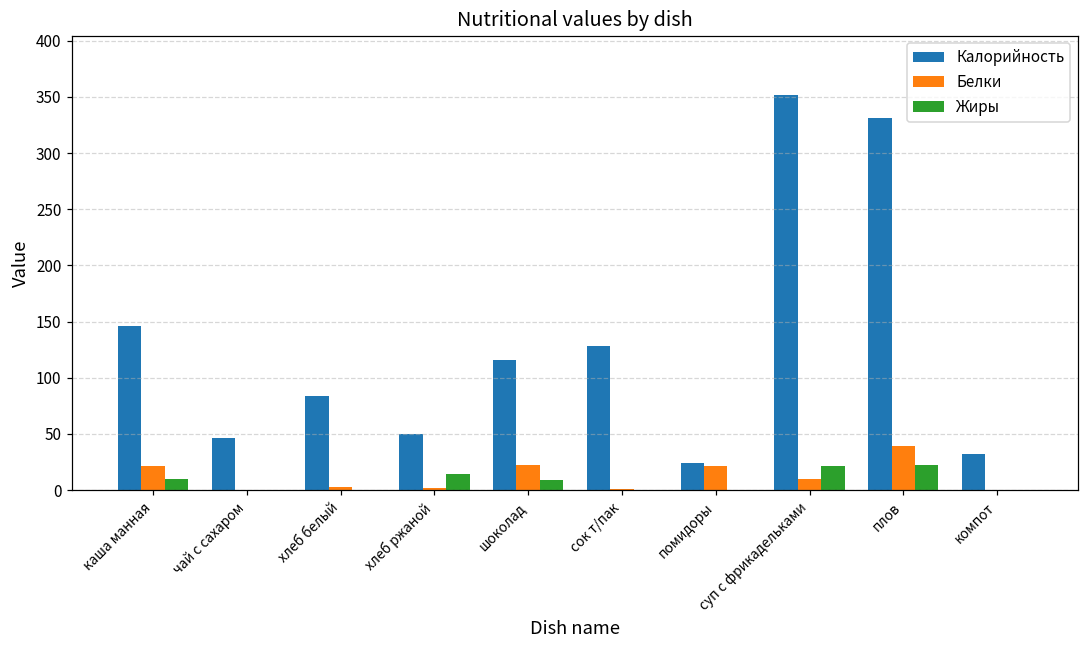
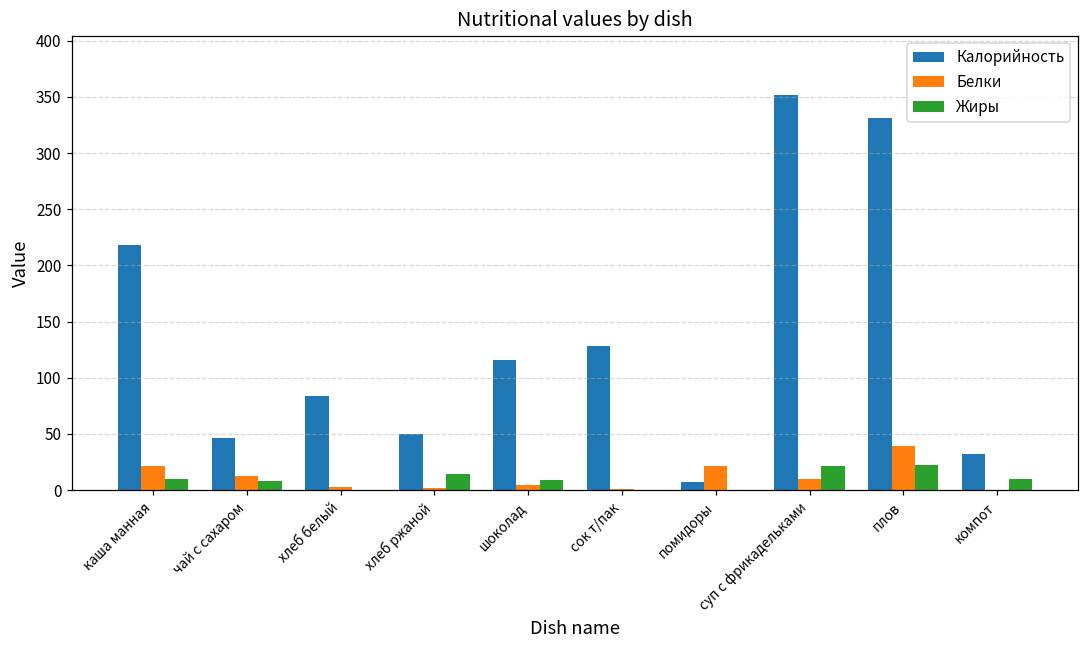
Калорийность, каша манная: 146 -> 218
Белки, чай с сахаром: 0 -> 12
Жиры, чай с сахаром: 0 -> 8
Белки, шоколад: 22 -> 5
Калорийность, помидоры: 24 -> 7
Жиры, компот: 0 -> 10
